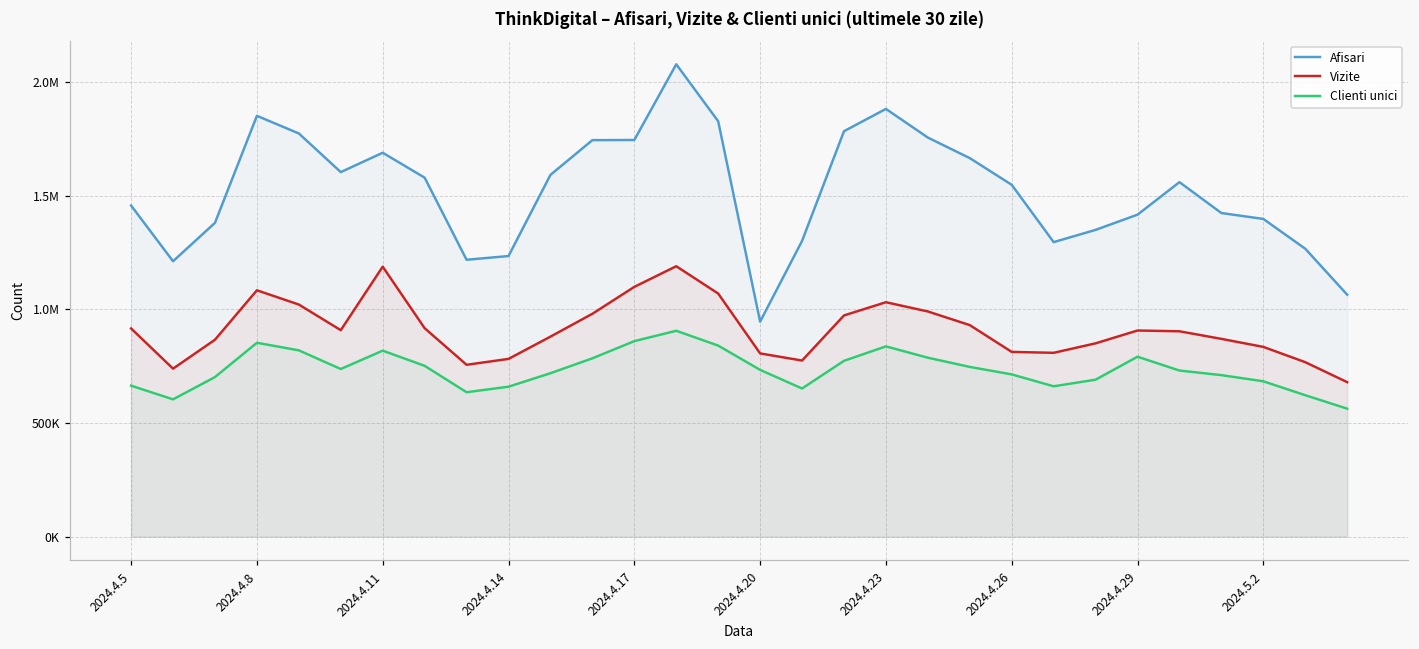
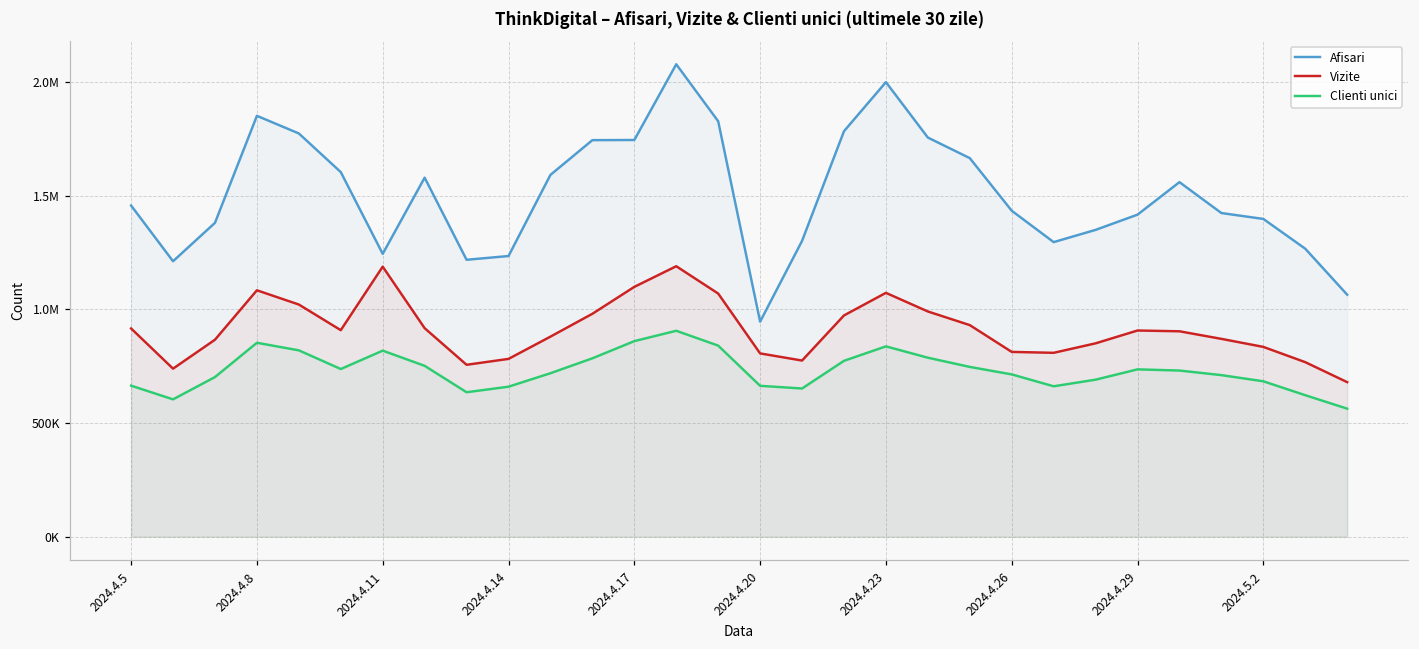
Afisari, 2024.4.11: 1690000 -> 1240000
Clienti unici, 2024.4.20: 730000 -> 660000
Afisari, 2024.4.23: 1880000 -> 2000000
Vizite, 2024.4.23: 1030000 -> 1070000
Afisari, 2024.4.26: 1550000 -> 1430000
Clienti unici, 2024.4.29: 790000 -> 740000
